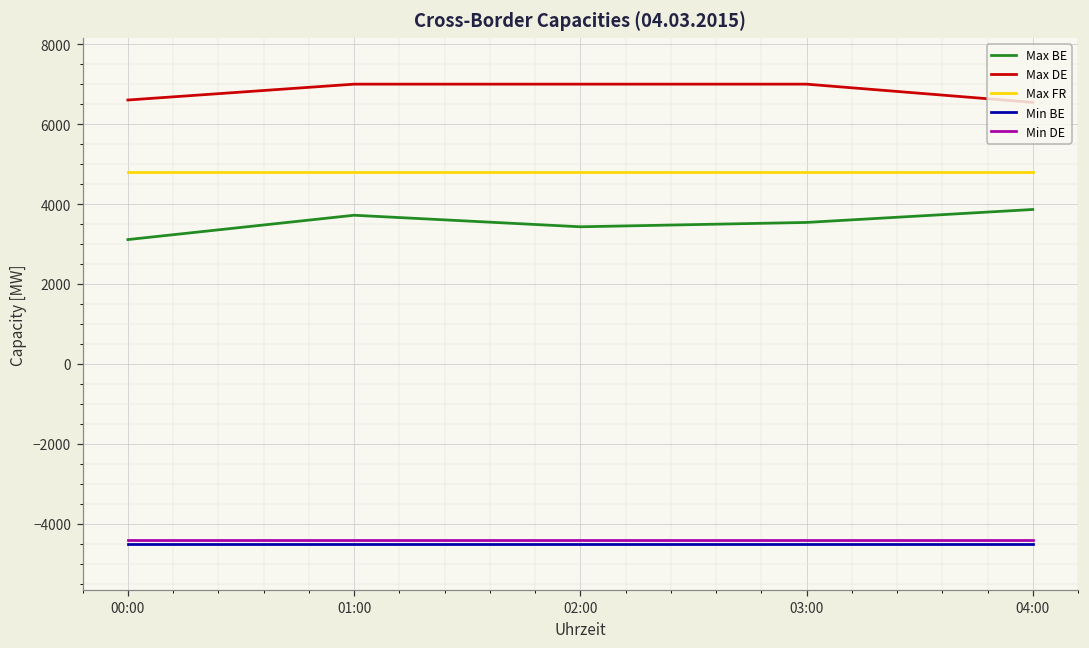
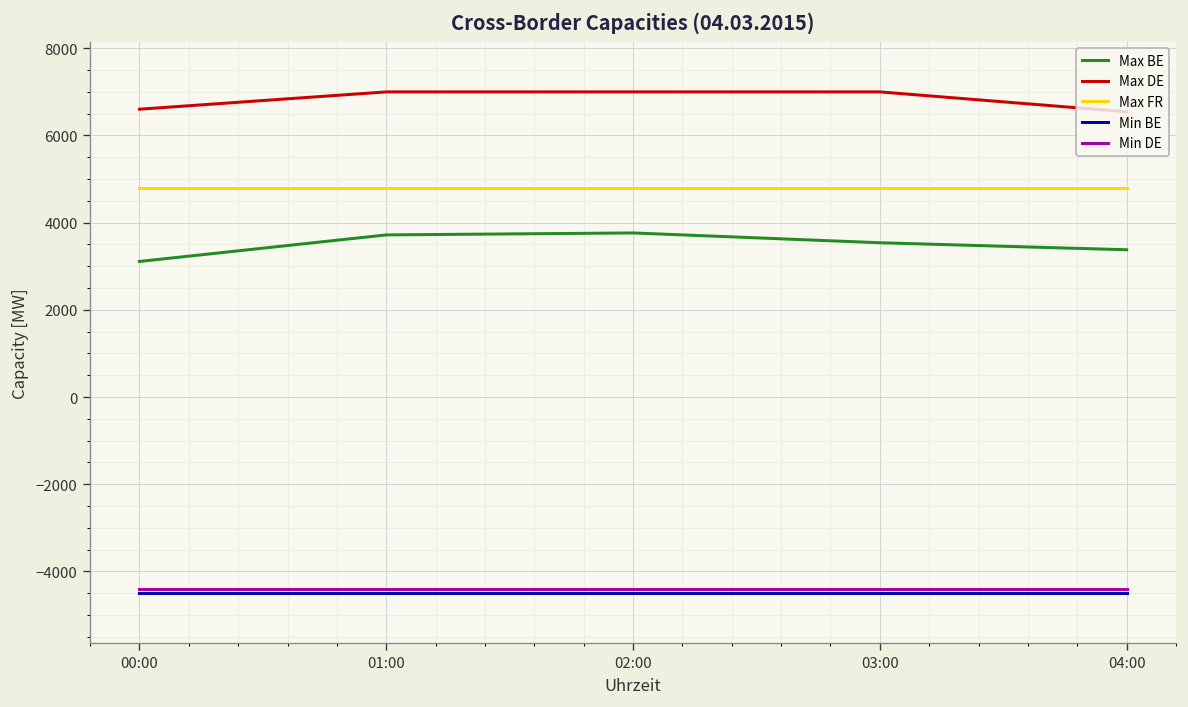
Max BE, 02:00: 3400 -> 3800
Max BE, 04:00: 3900 -> 3400
